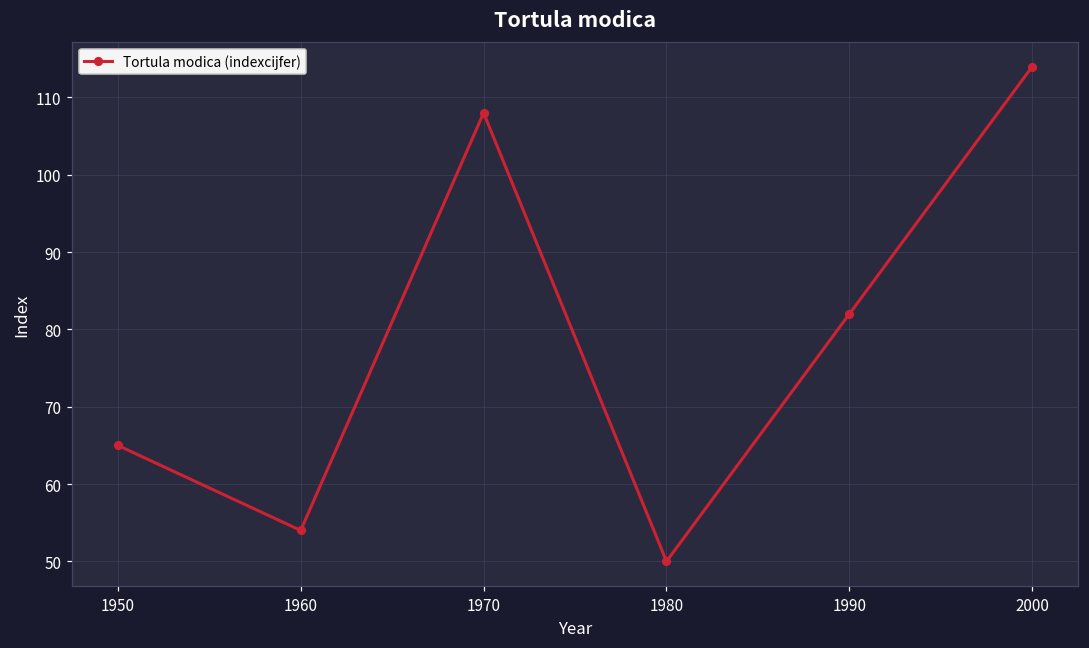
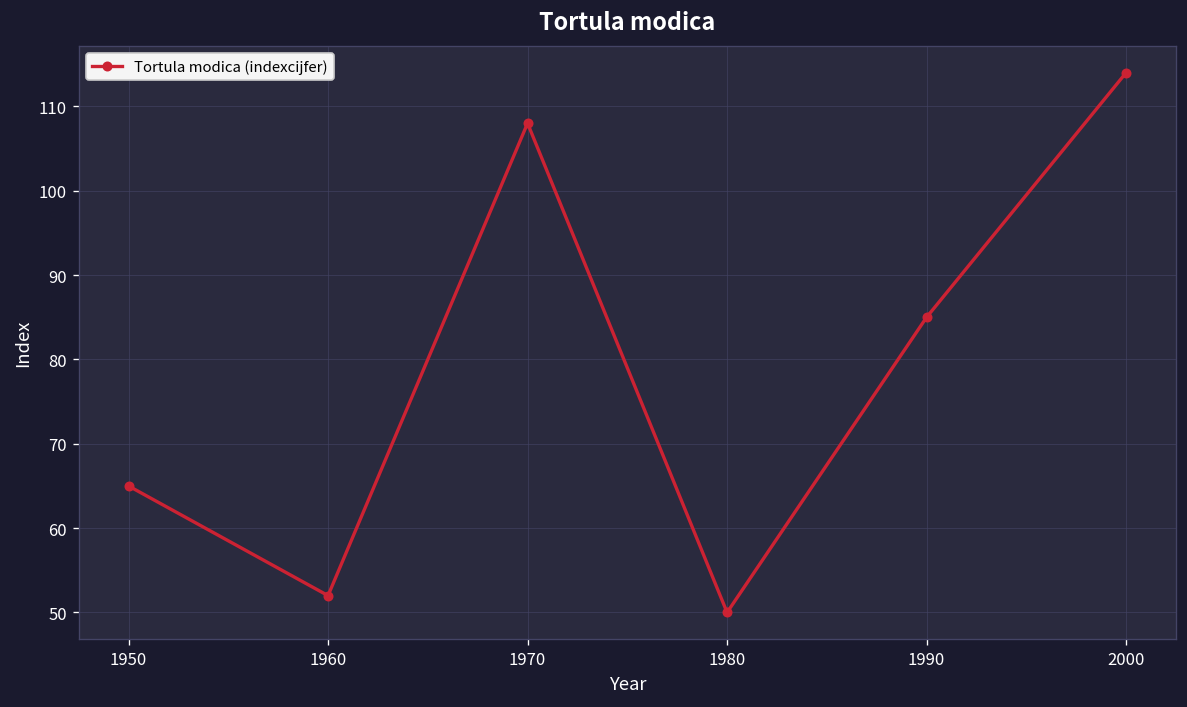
1960: 54 -> 52
1990: 82 -> 85
